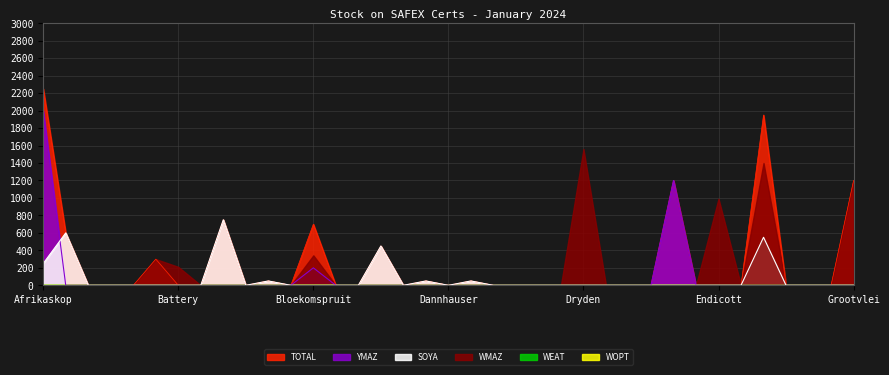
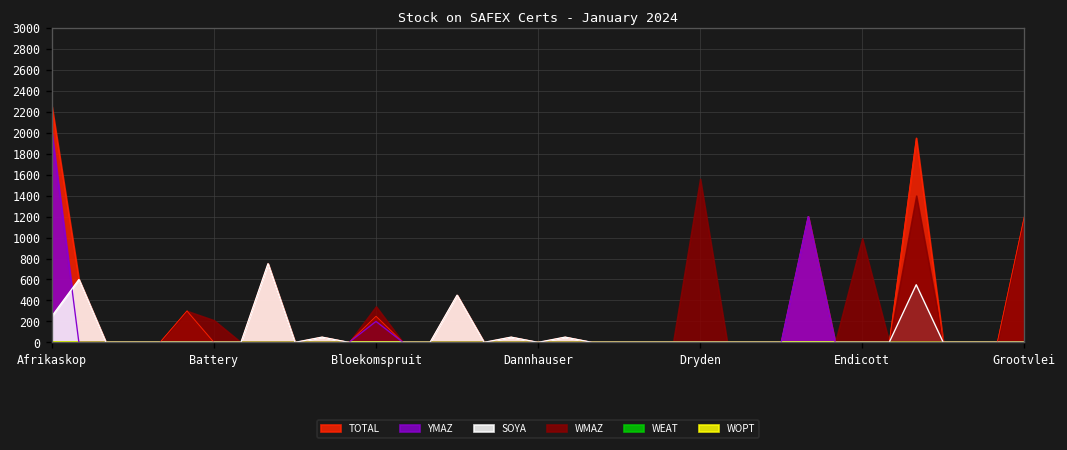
TOTAL, Bloekomspruit: 700 -> 200
